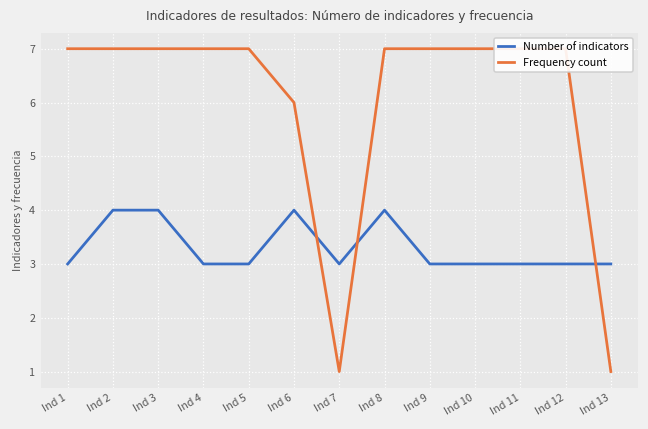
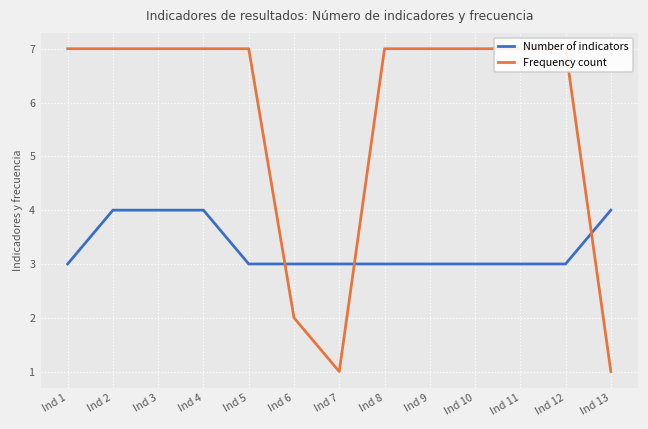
Number of indicators, Ind 4: 3 -> 4
Number of indicators, Ind 6: 4 -> 3
Frequency count, Ind 6: 6 -> 2
Number of indicators, Ind 8: 4 -> 3
Number of indicators, Ind 13: 3 -> 4
